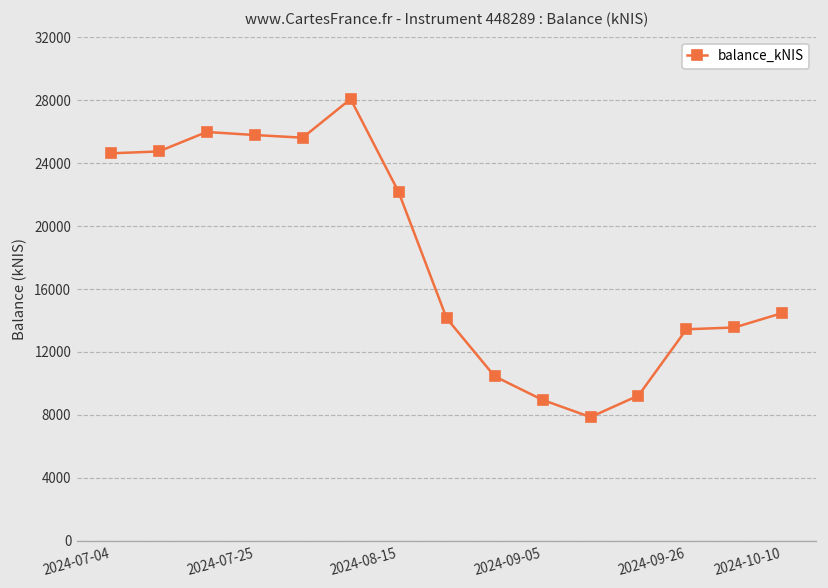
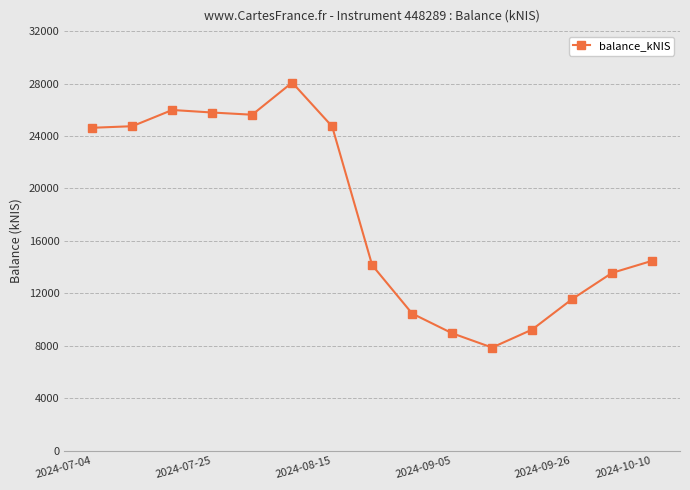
2024-08-15: 22200 -> 24700
2024-09-26: 13400 -> 11600
